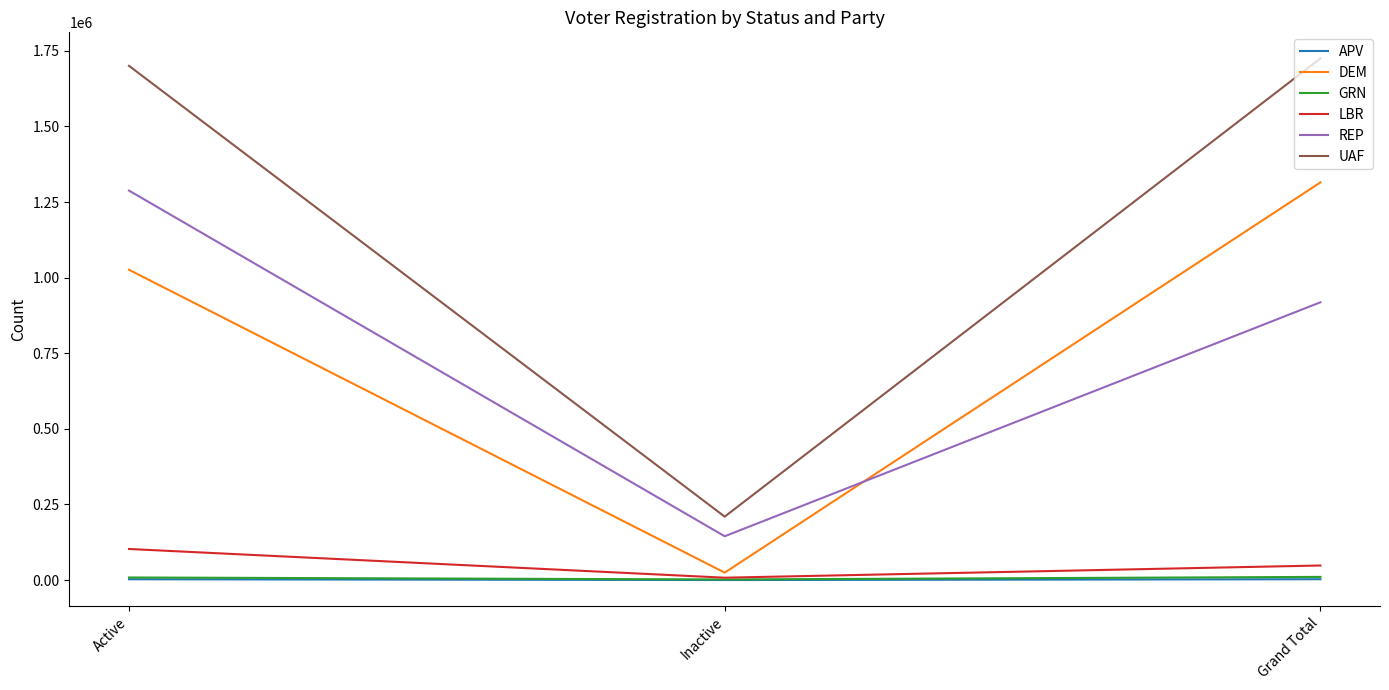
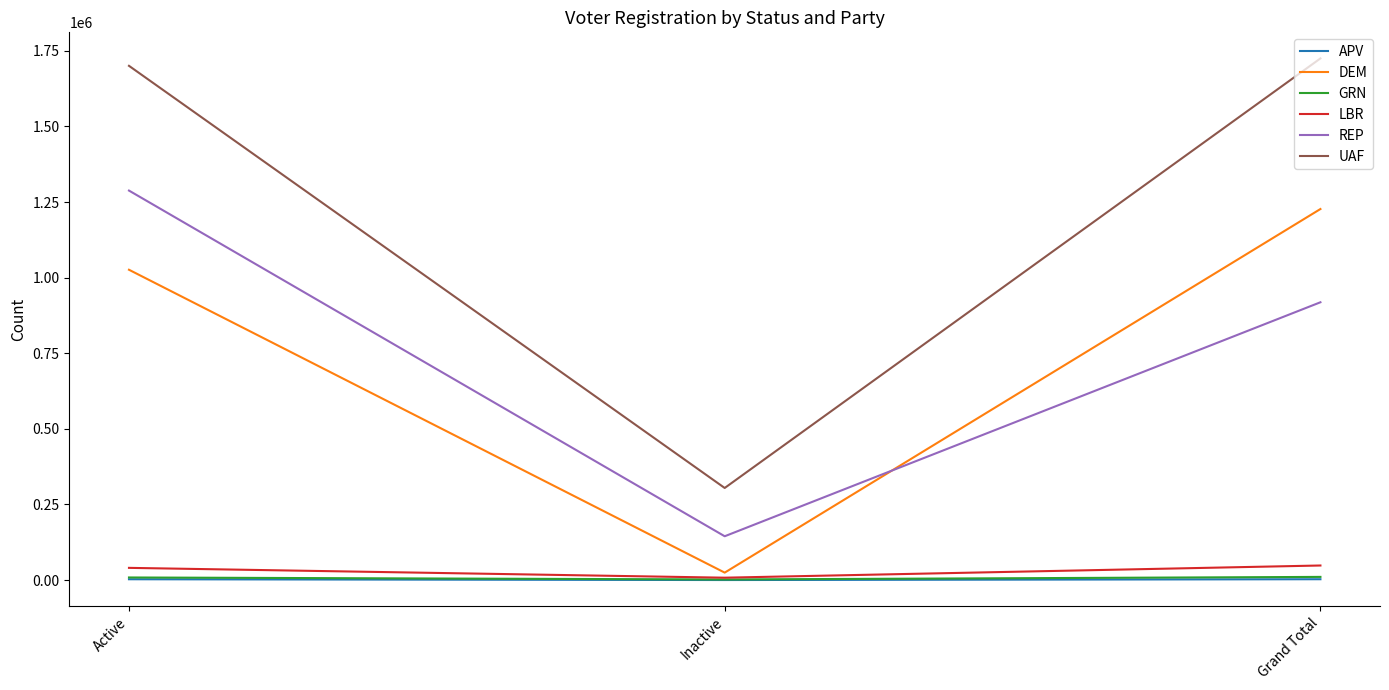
LBR, Active: 100000 -> 40000
UAF, Inactive: 210000 -> 300000
DEM, Grand Total: 1310000 -> 1230000
